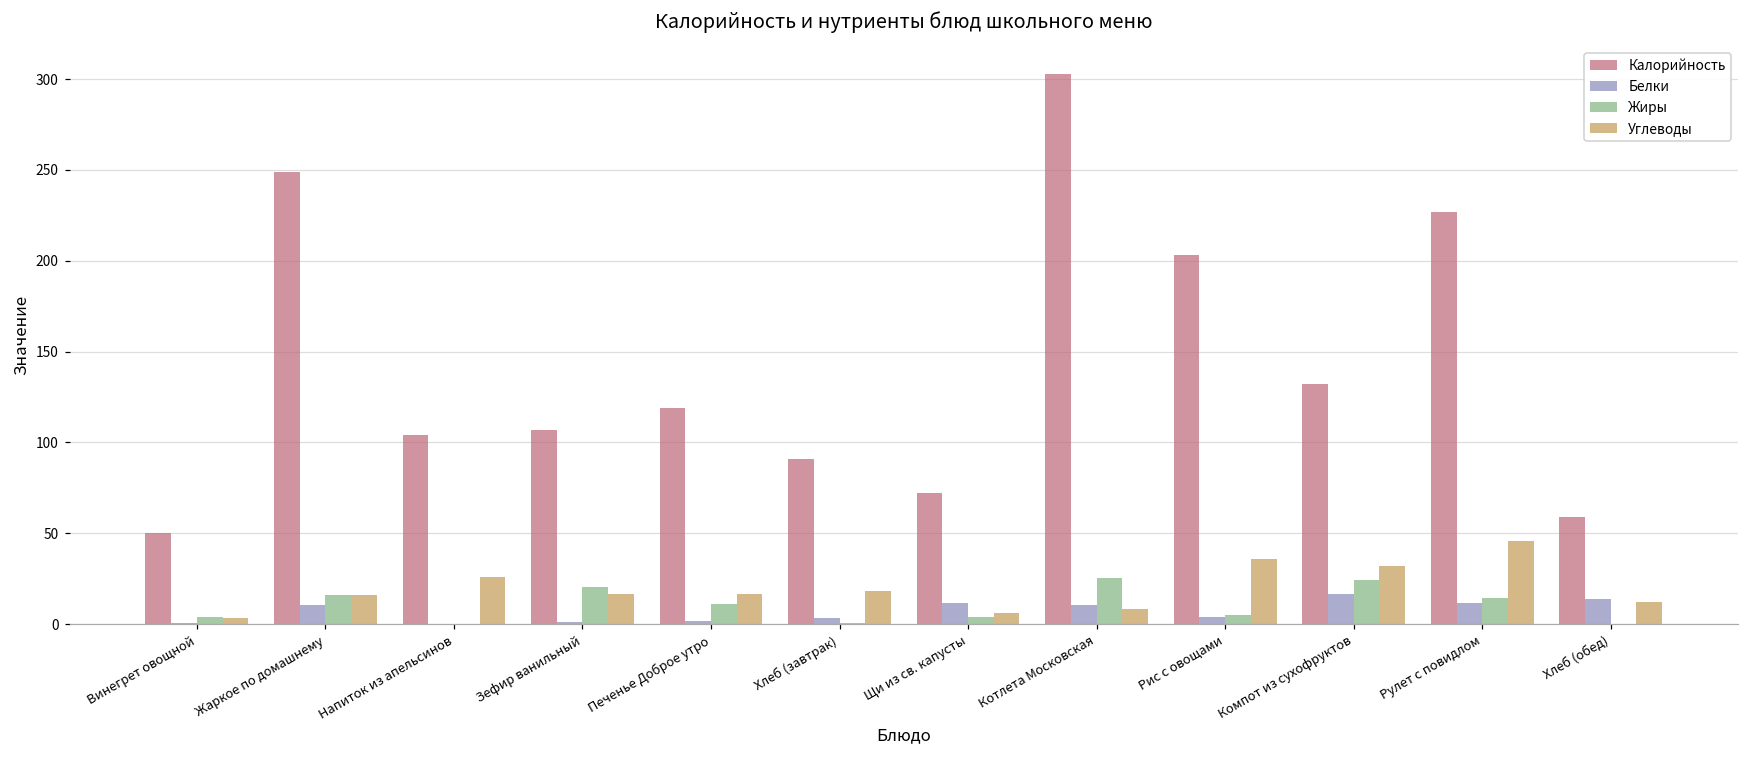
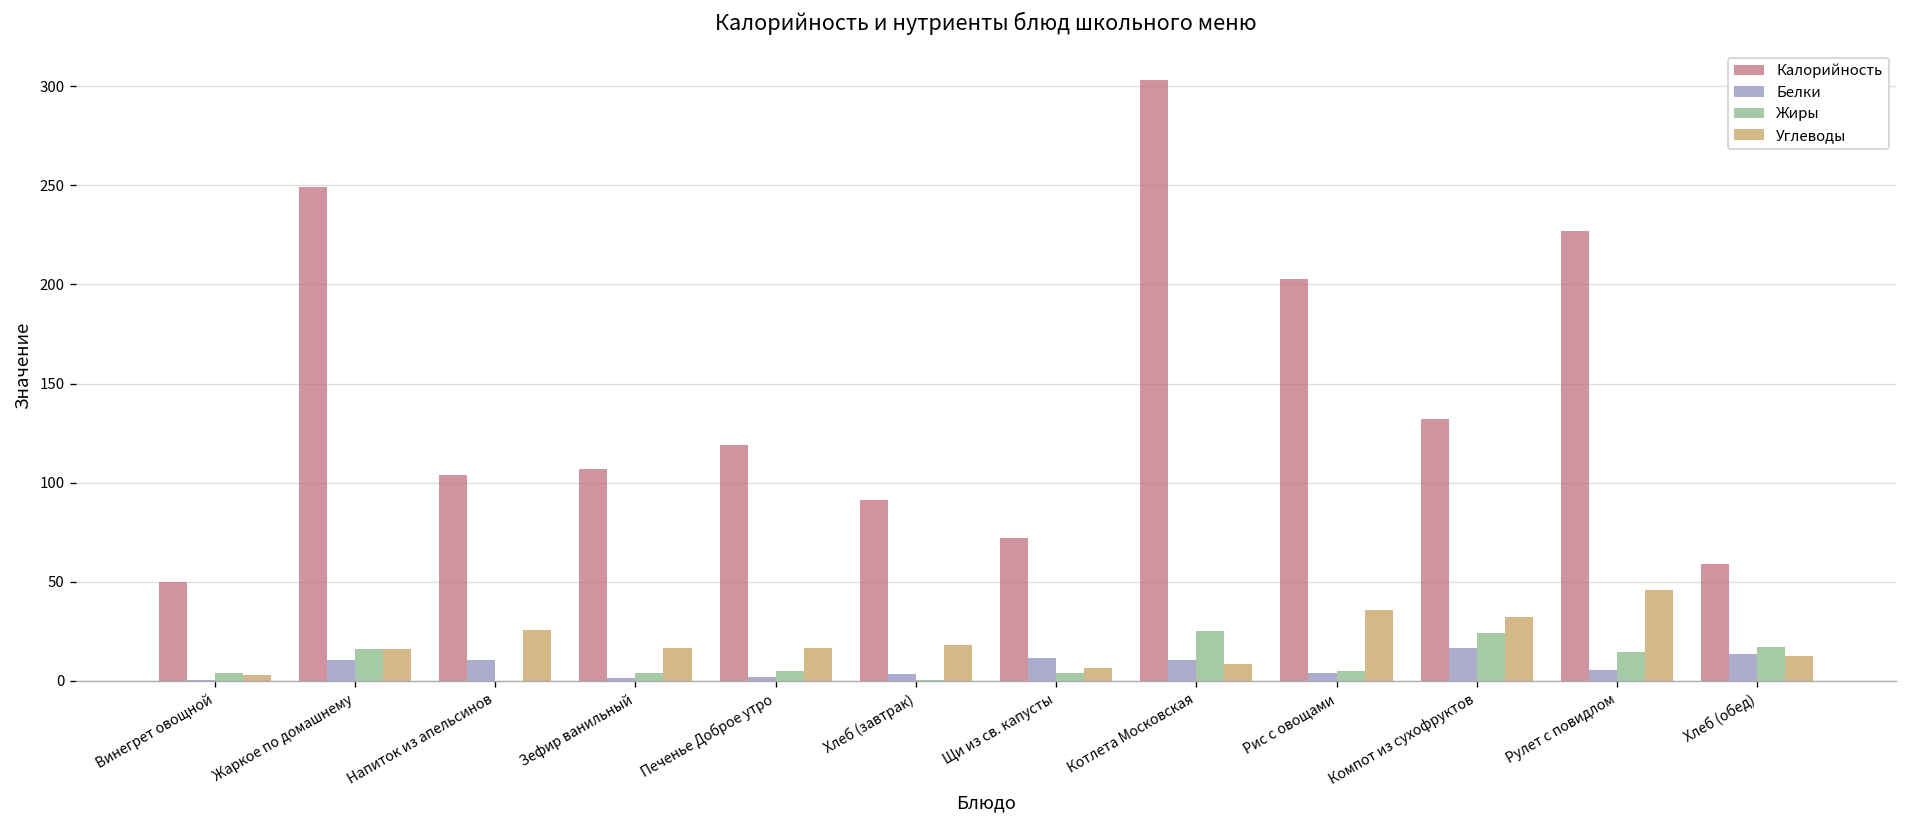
Белки, Напиток из апельсинов: 0 -> 10
Жиры, Зефир ванильный: 20 -> 4
Жиры, Печенье Доброе утро: 11 -> 5
Белки, Рулет с повидлом: 12 -> 6
Жиры, Хлеб (обед): 0 -> 17
